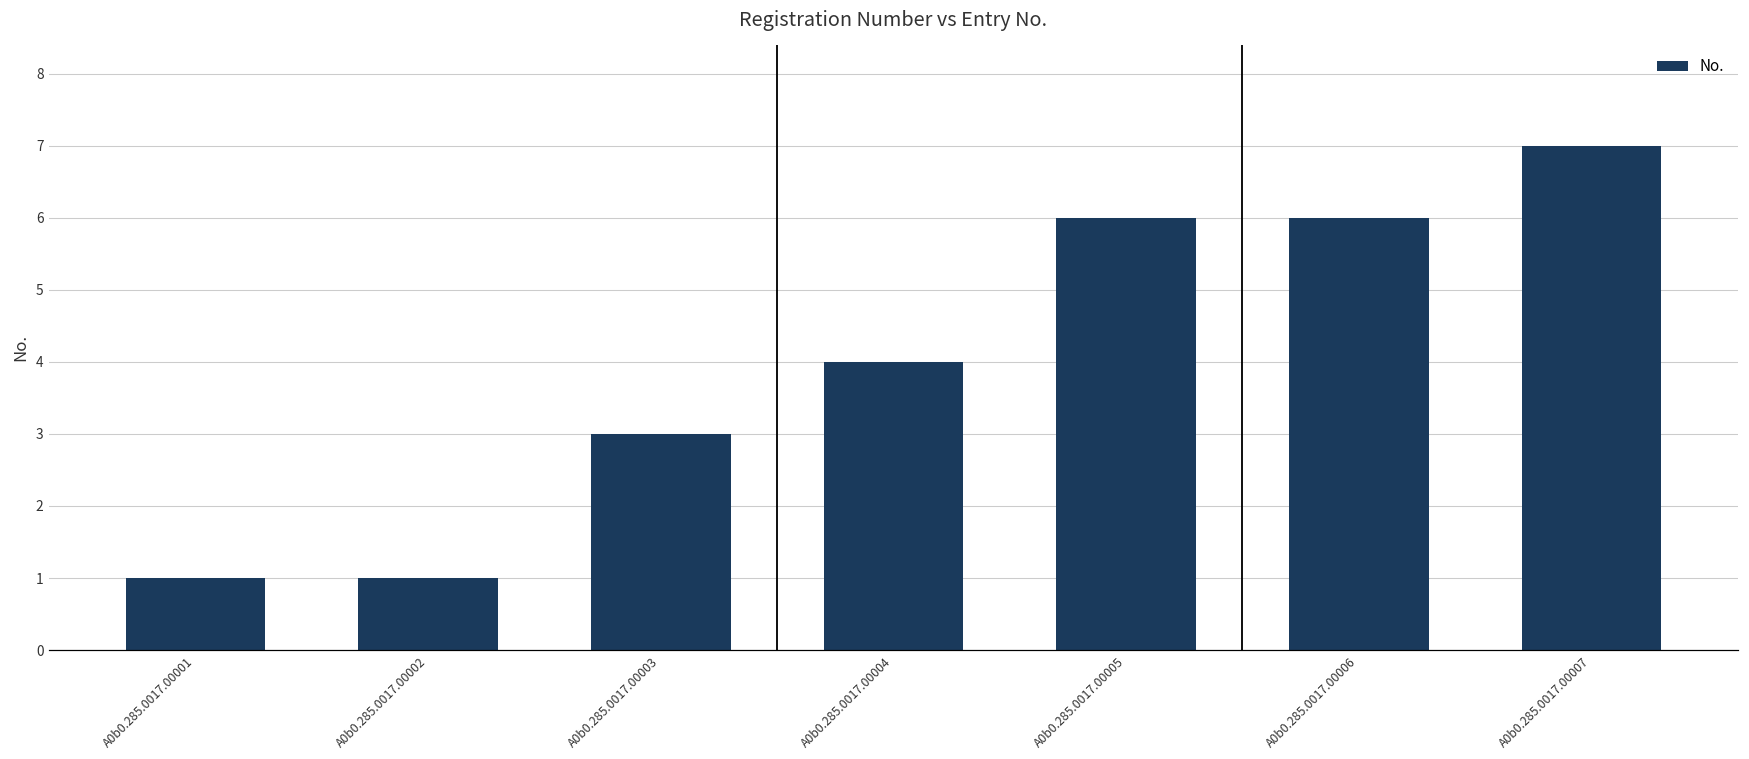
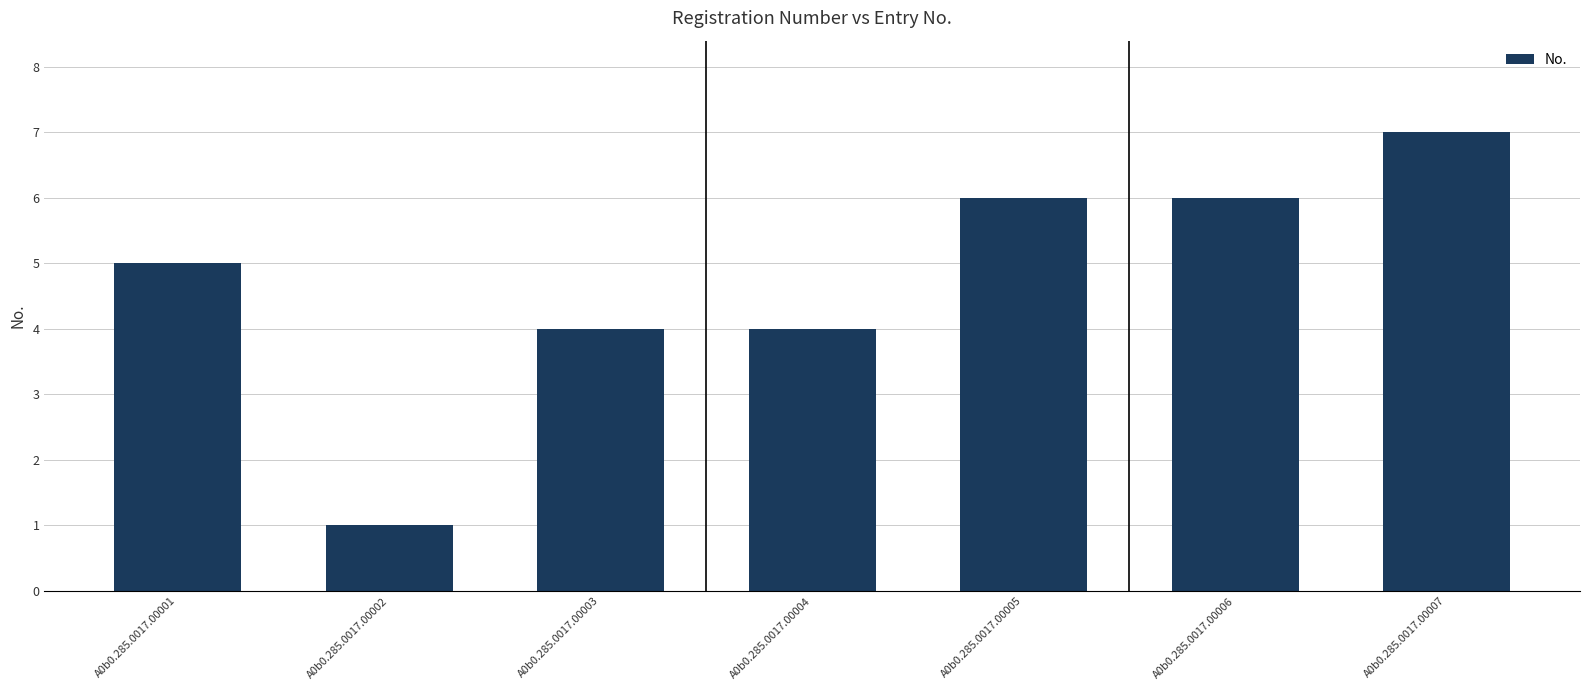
A0b0.285.0017.00001: 1 -> 5
A0b0.285.0017.00003: 3 -> 4
